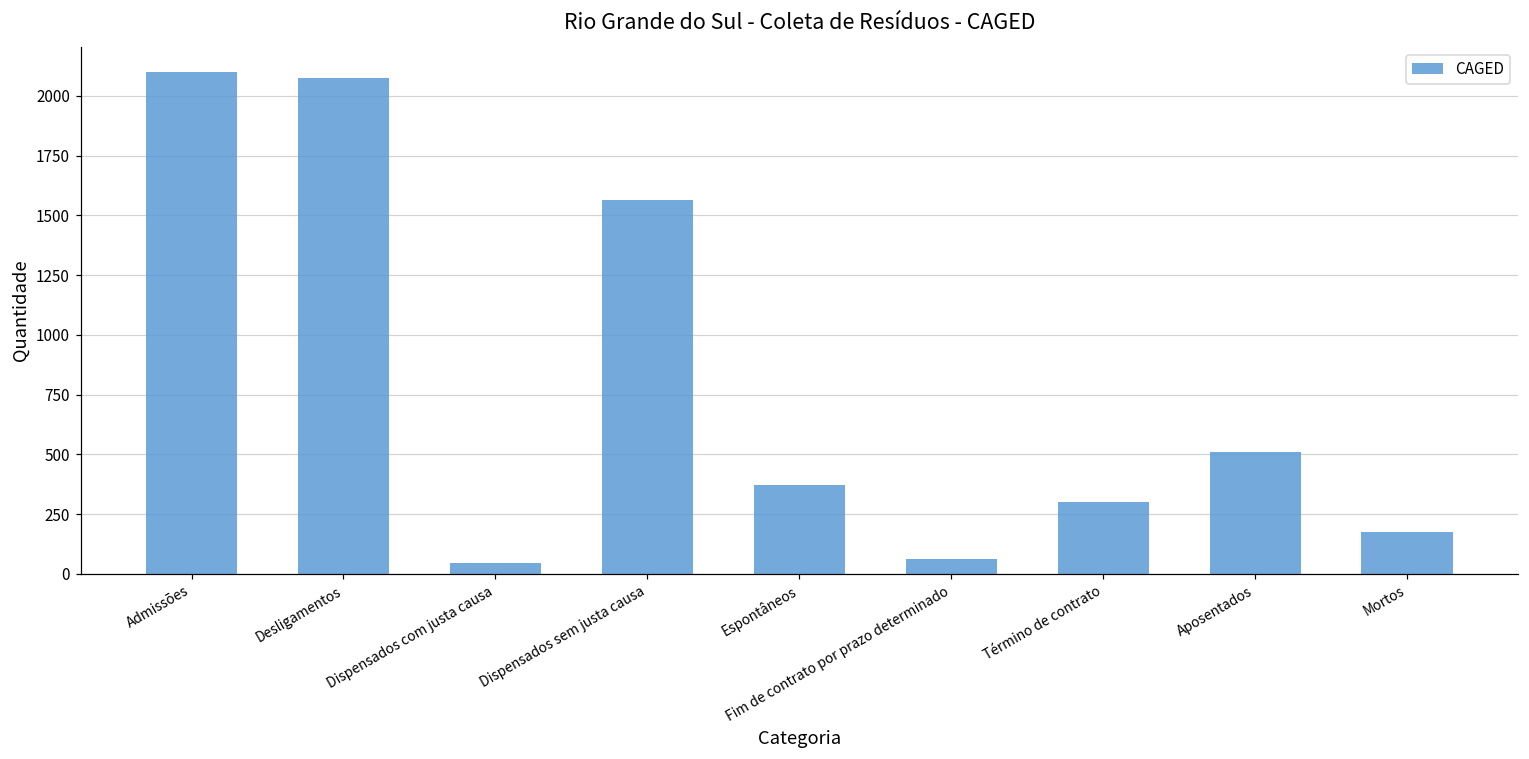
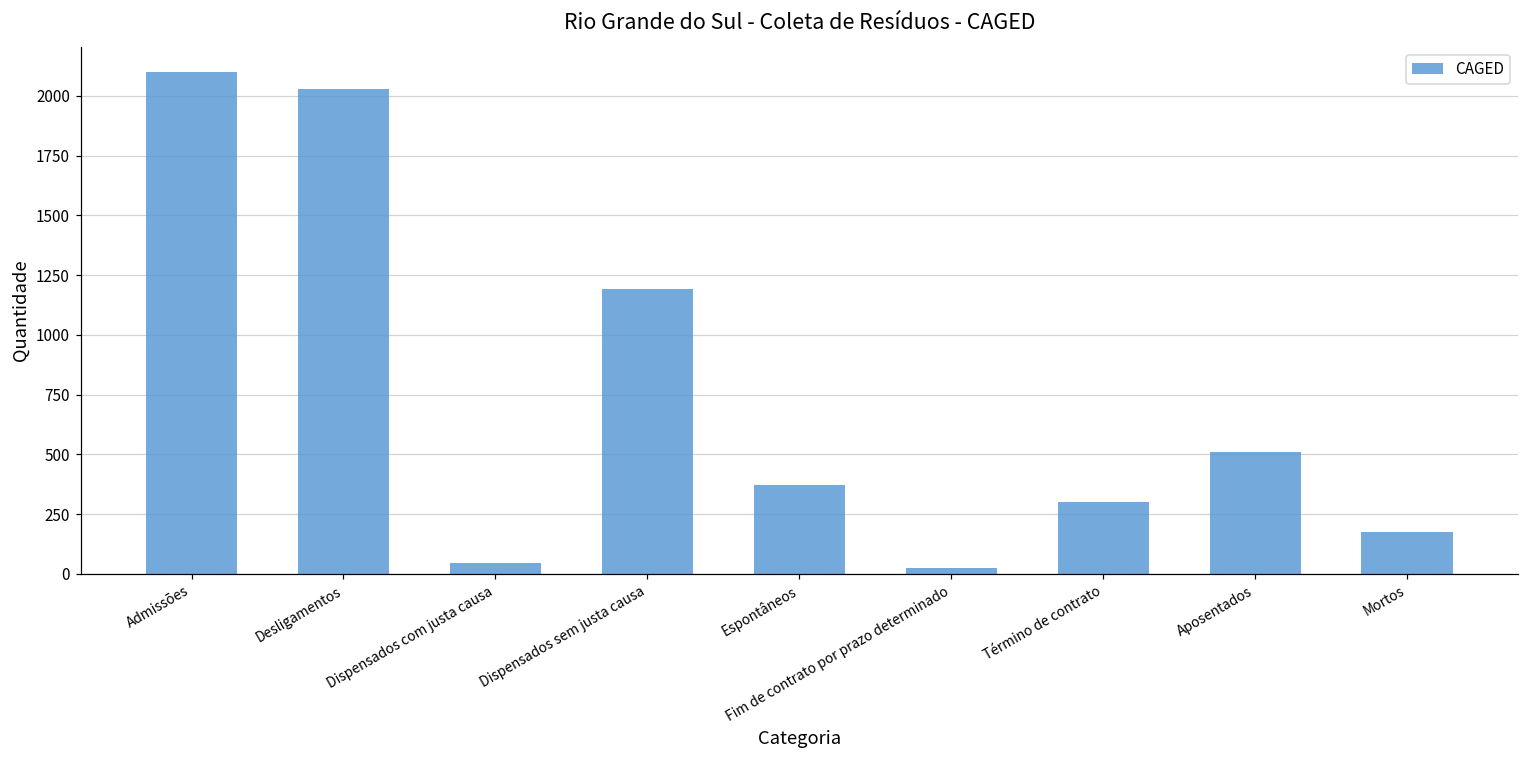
Desligamentos: 2070 -> 2030
Dispensados sem justa causa: 1570 -> 1190
Fim de contrato por prazo determinado: 60 -> 20
